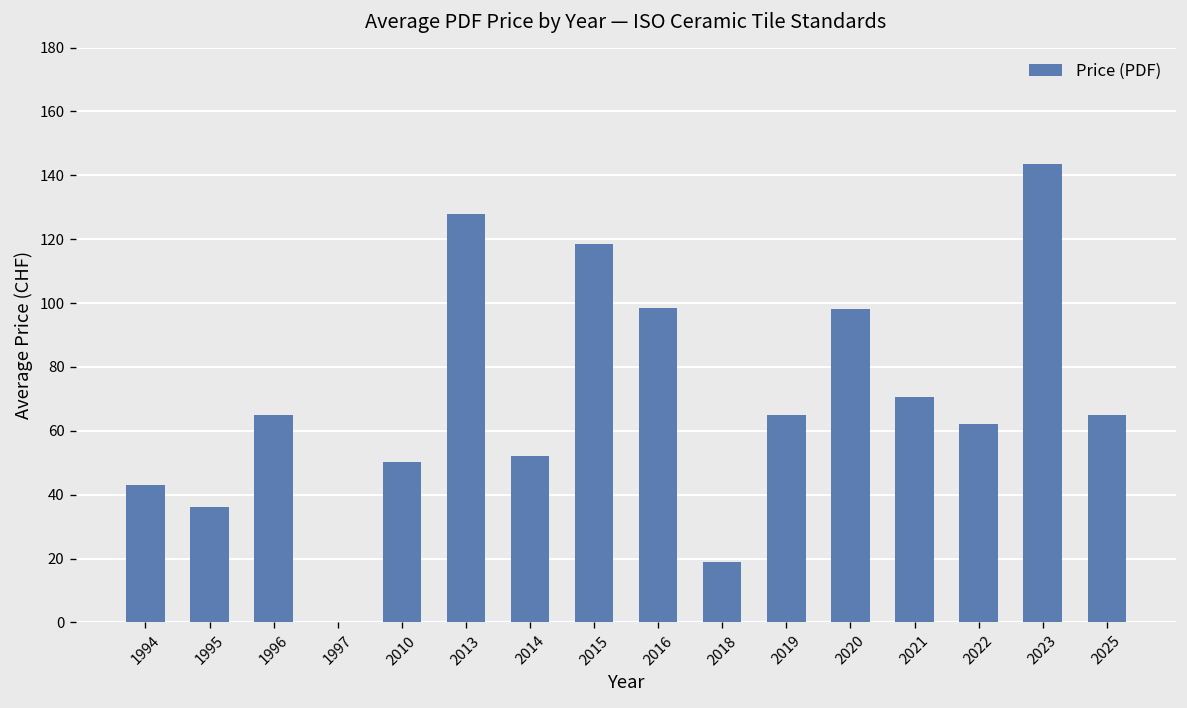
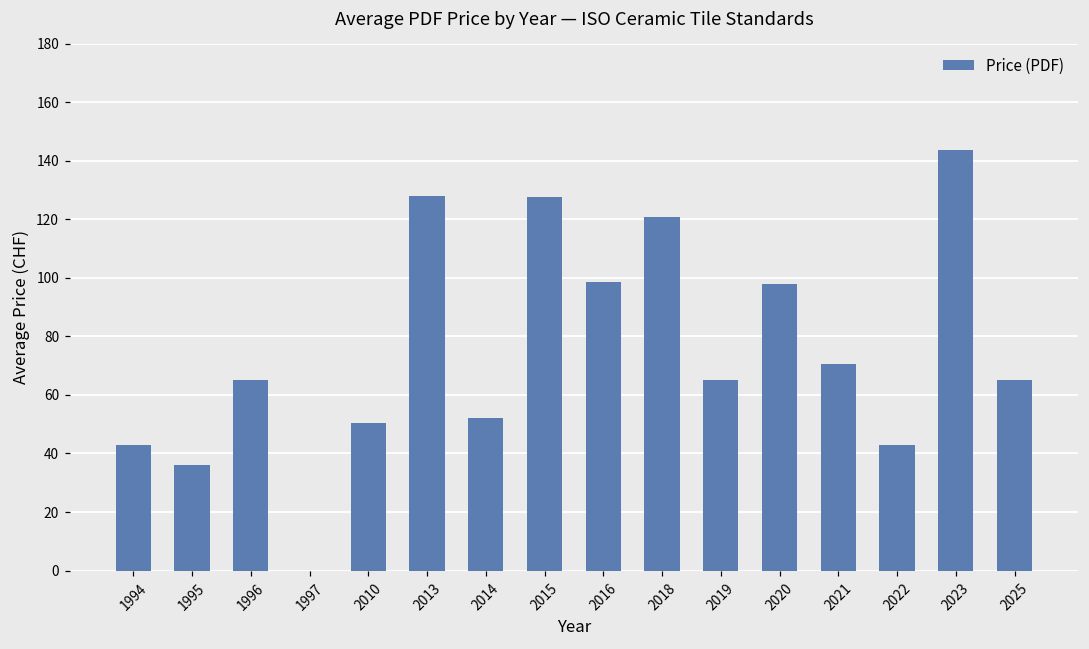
2015: 119 -> 128
2018: 19 -> 121
2022: 62 -> 43
